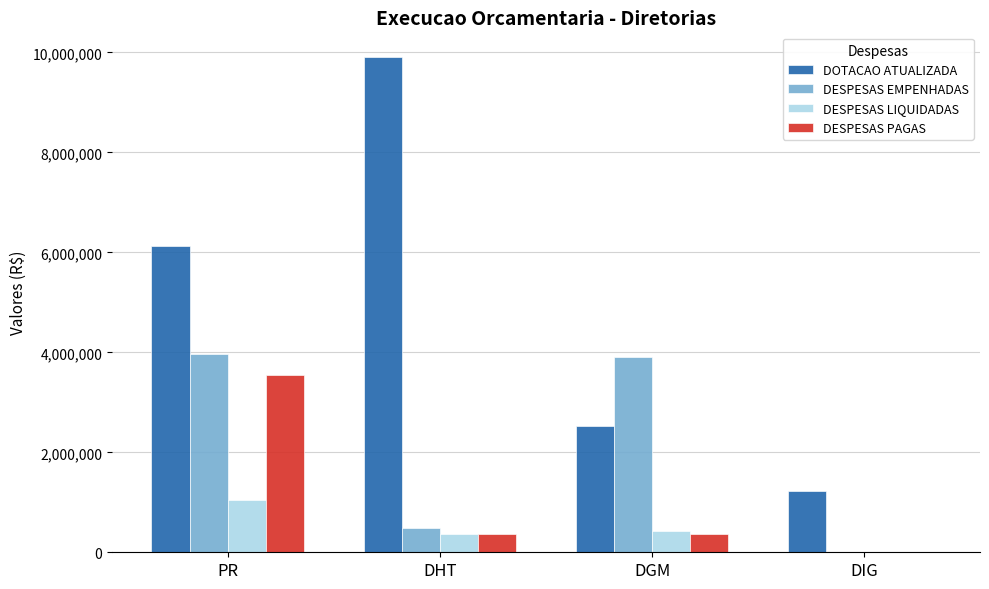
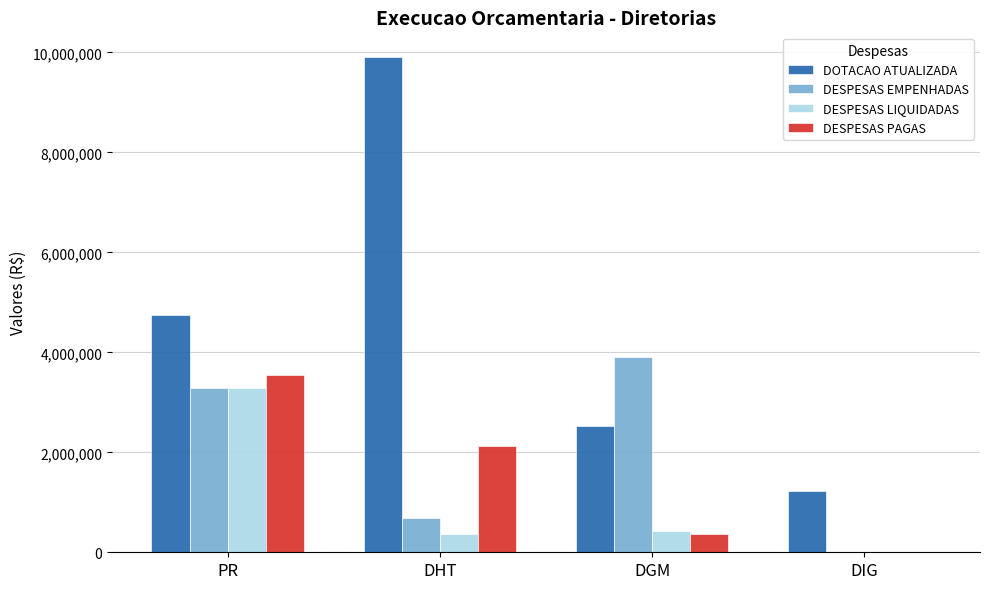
DOTACAO ATUALIZADA, PR: 6,100,000 -> 4,700,000
DESPESAS EMPENHADAS, PR: 4,000,000 -> 3,300,000
DESPESAS LIQUIDADAS, PR: 1,000,000 -> 3,300,000
DESPESAS EMPENHADAS, DHT: 500,000 -> 700,000
DESPESAS PAGAS, DHT: 400,000 -> 2,100,000
